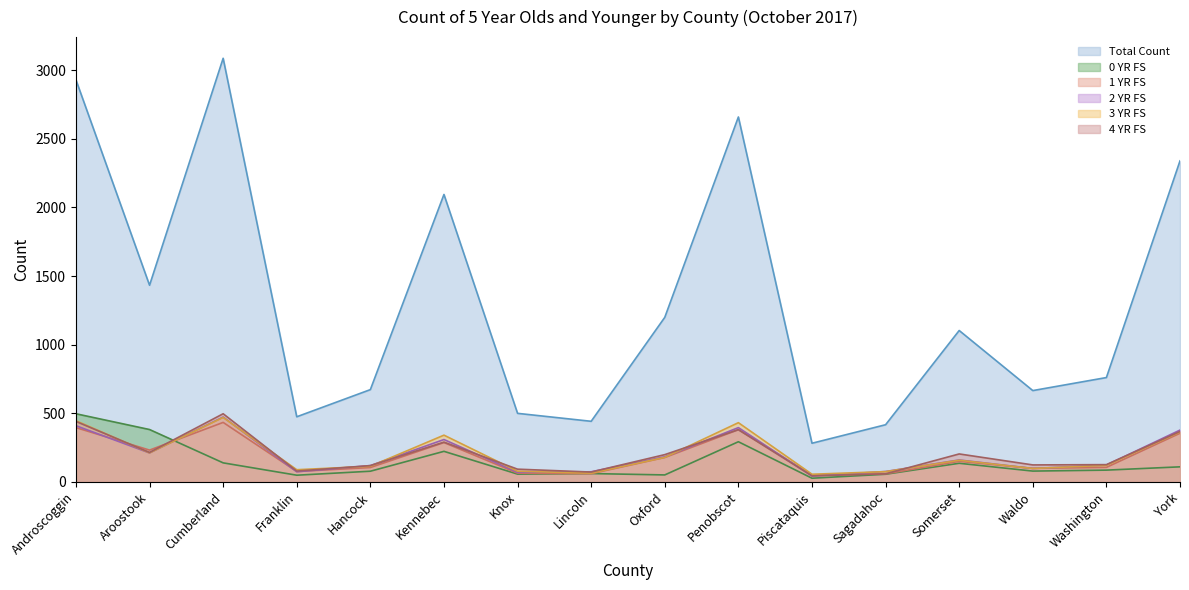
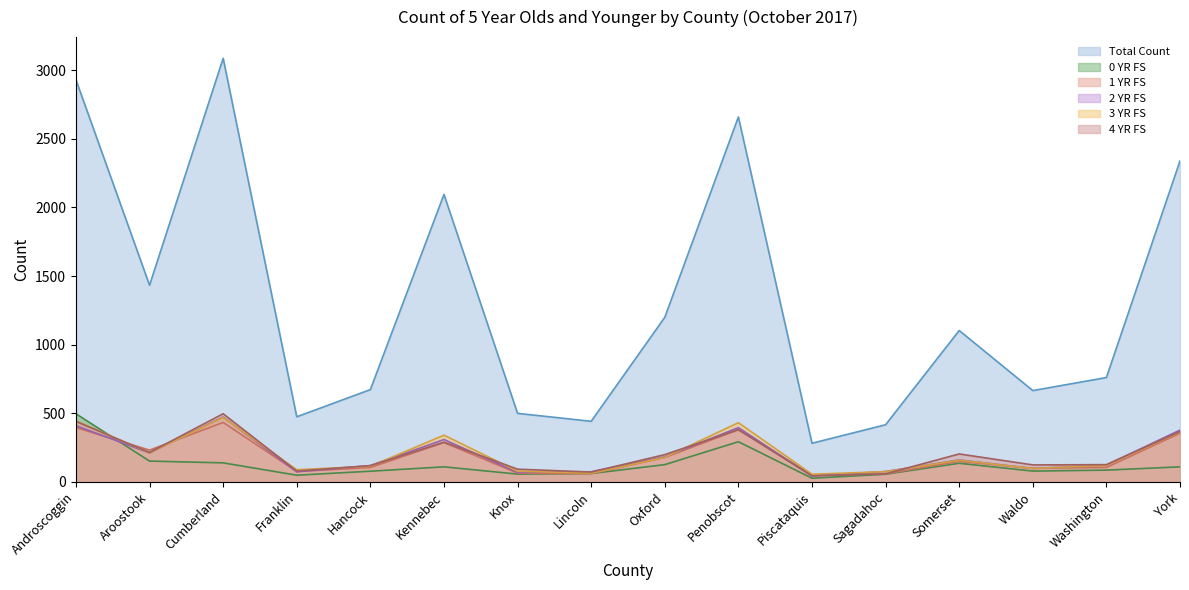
0 YR FS, Aroostook: 380 -> 150
0 YR FS, Kennebec: 220 -> 110
0 YR FS, Oxford: 50 -> 130
